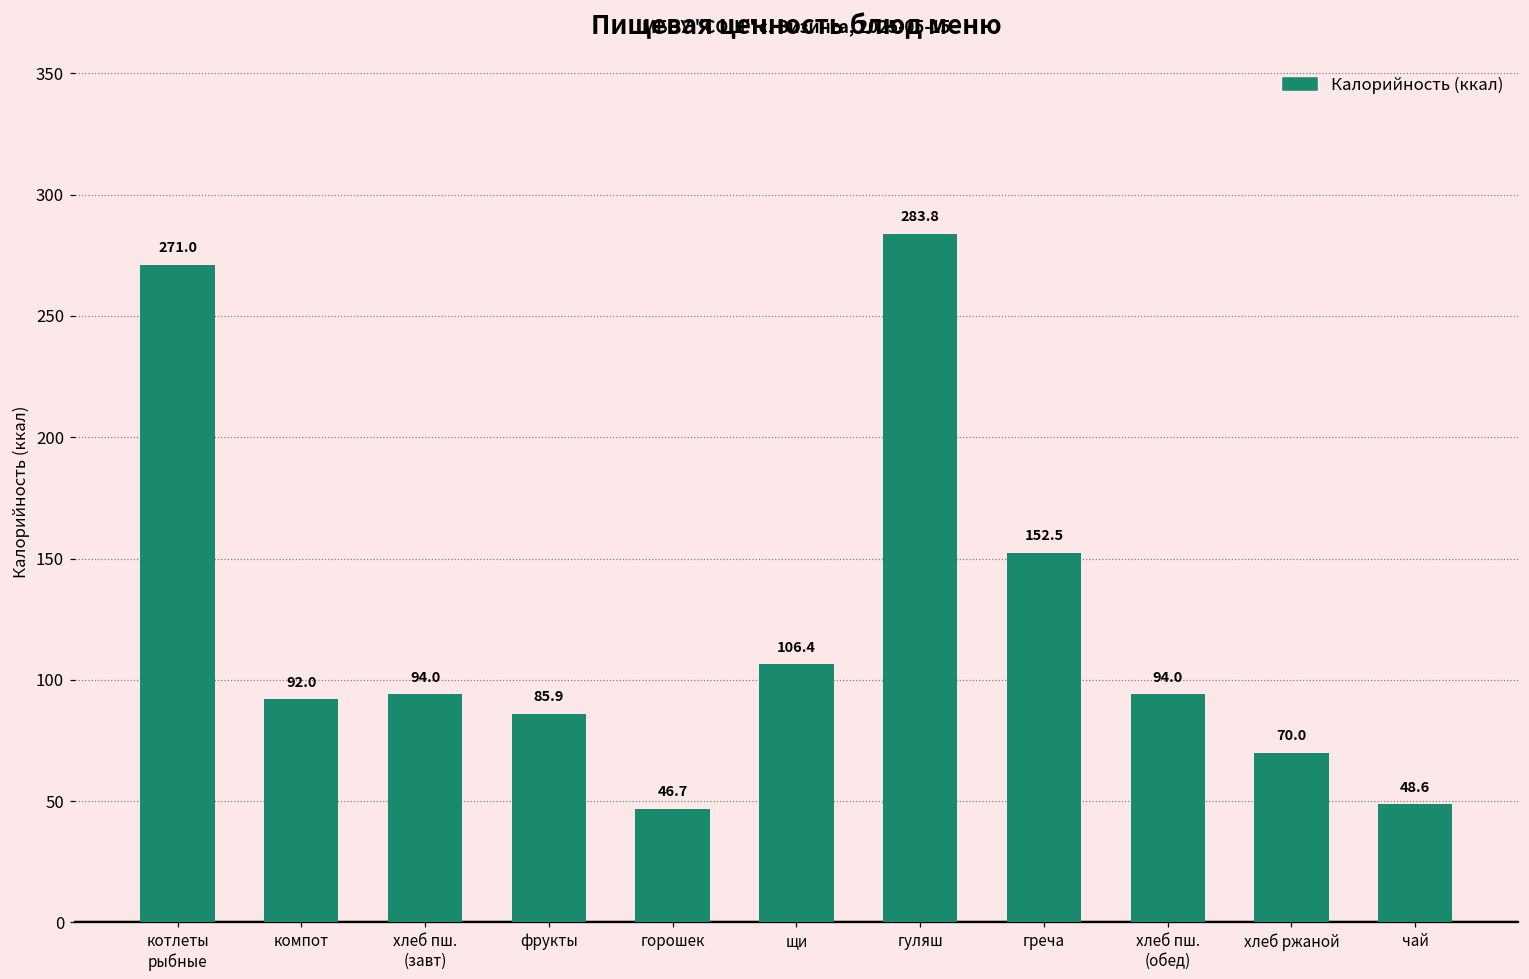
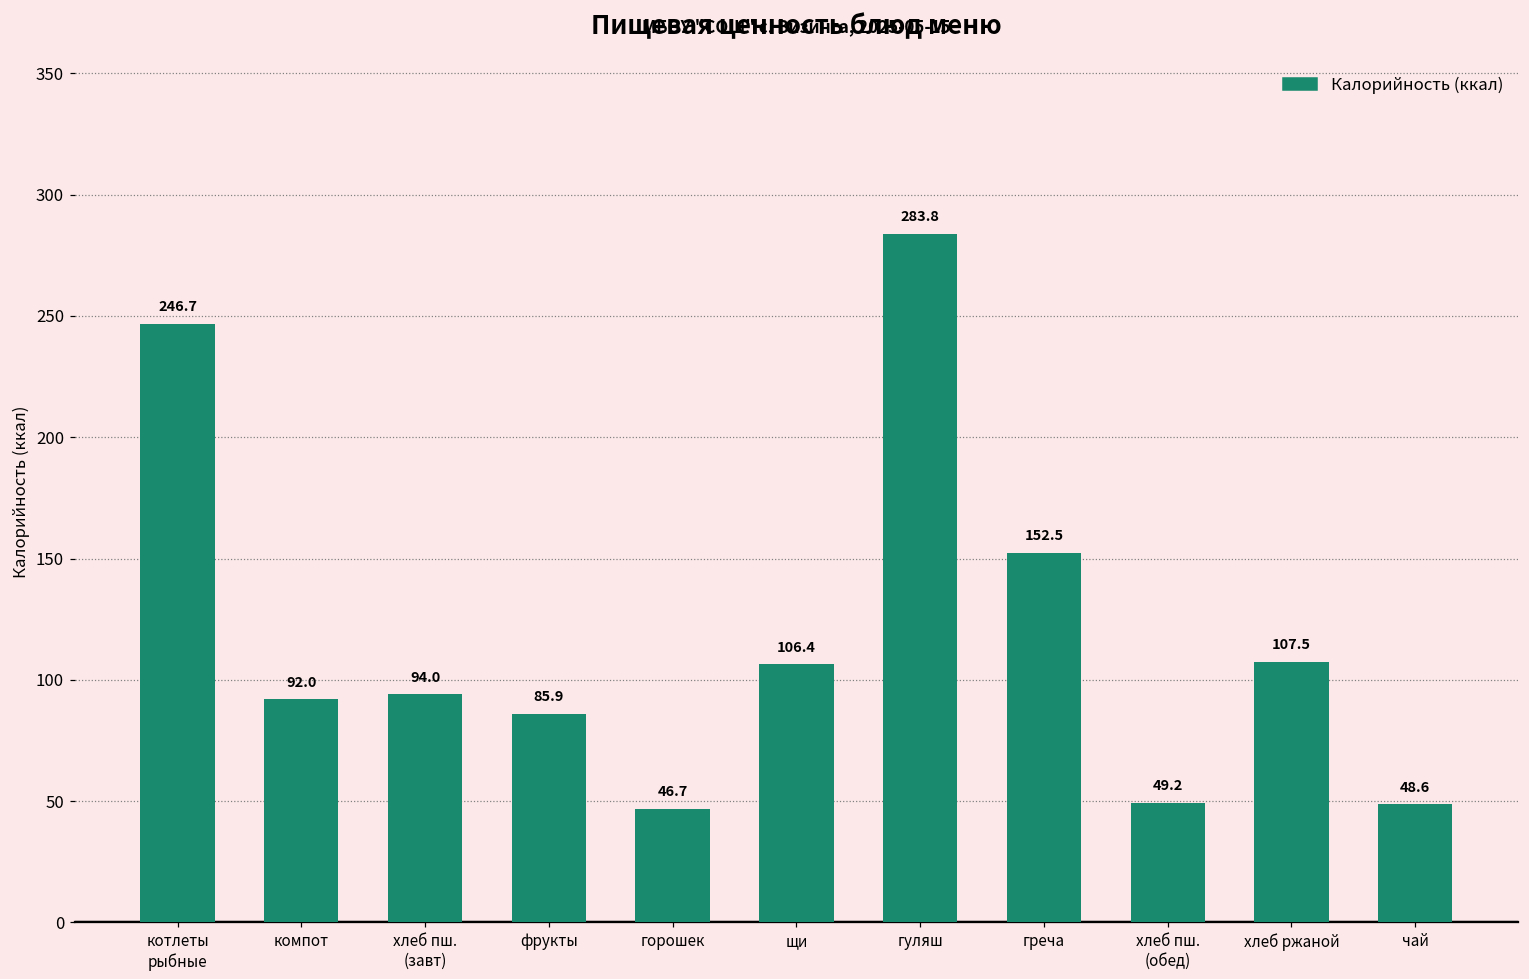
котлеты рыбные: 271.0 -> 246.7
хлеб пш. (обед): 94.0 -> 49.2
хлеб ржаной: 70.0 -> 107.5
